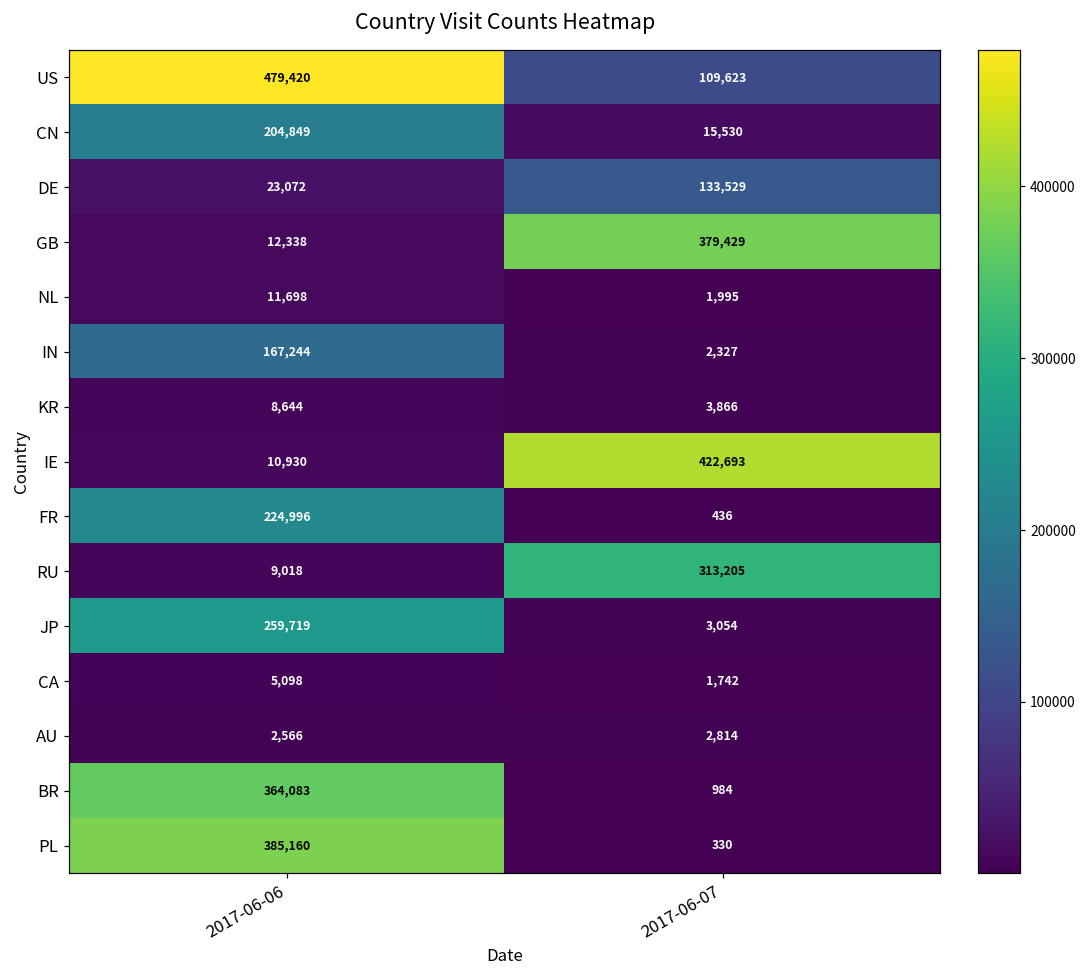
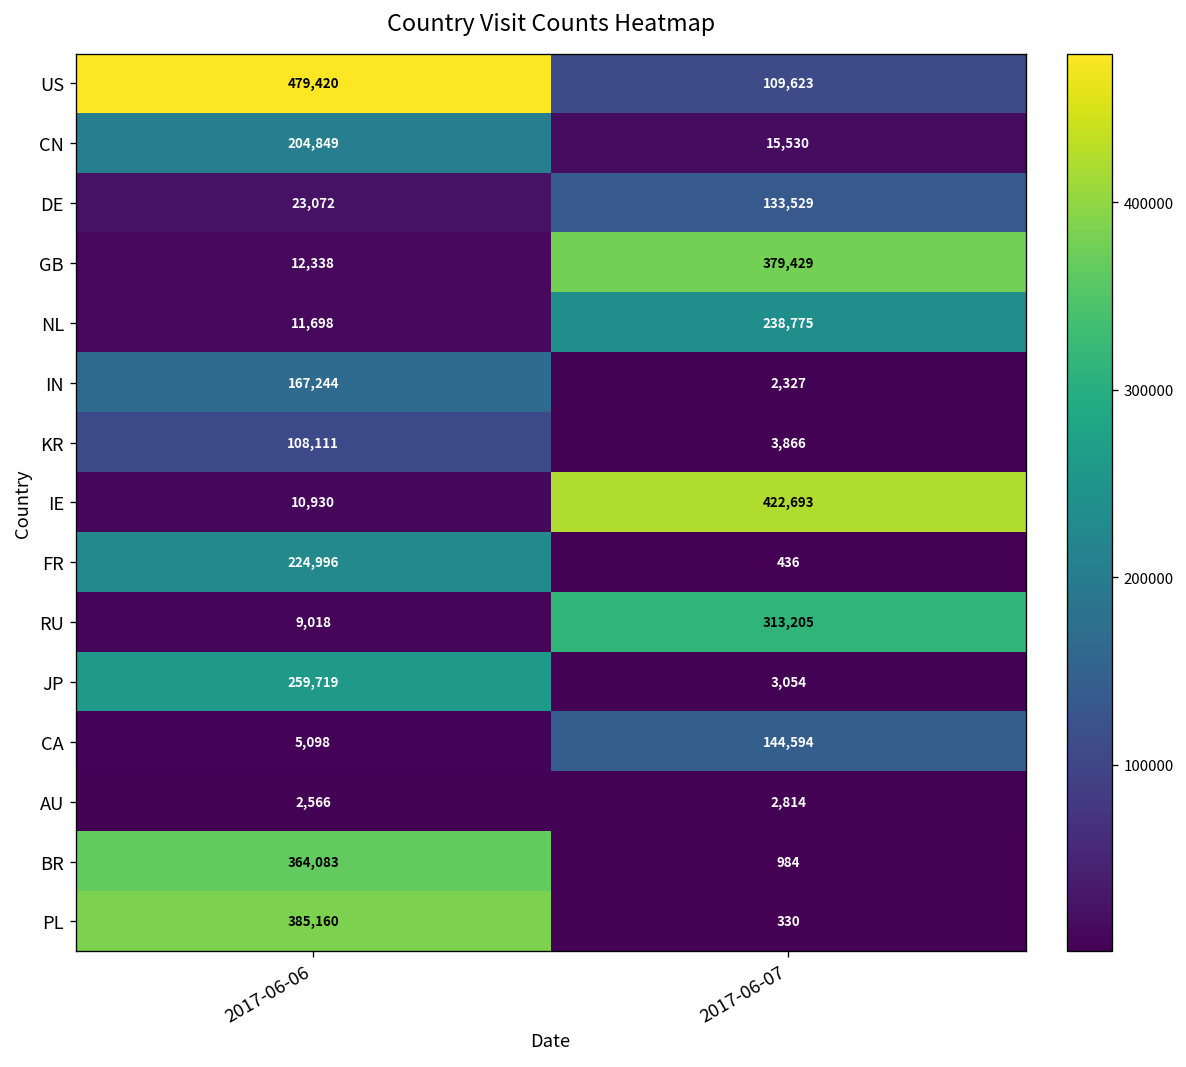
NL, 2017-06-07: 1,995 -> 238,775
KR, 2017-06-06: 8,644 -> 108,111
CA, 2017-06-07: 1,742 -> 144,594
